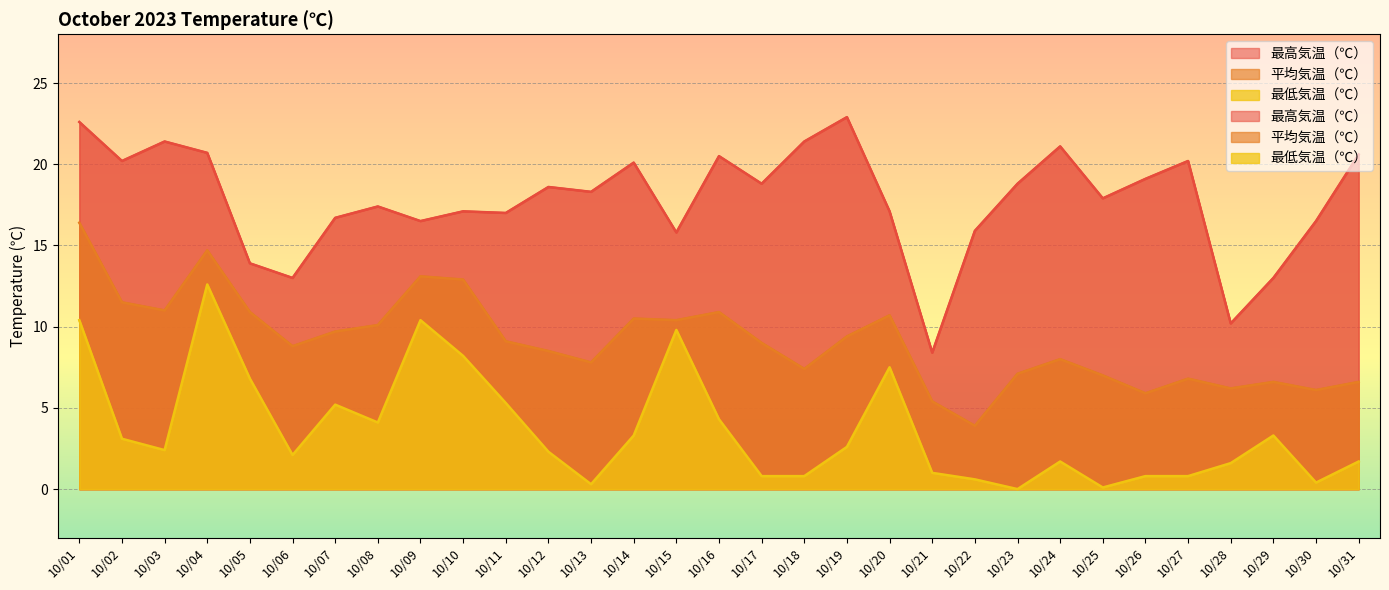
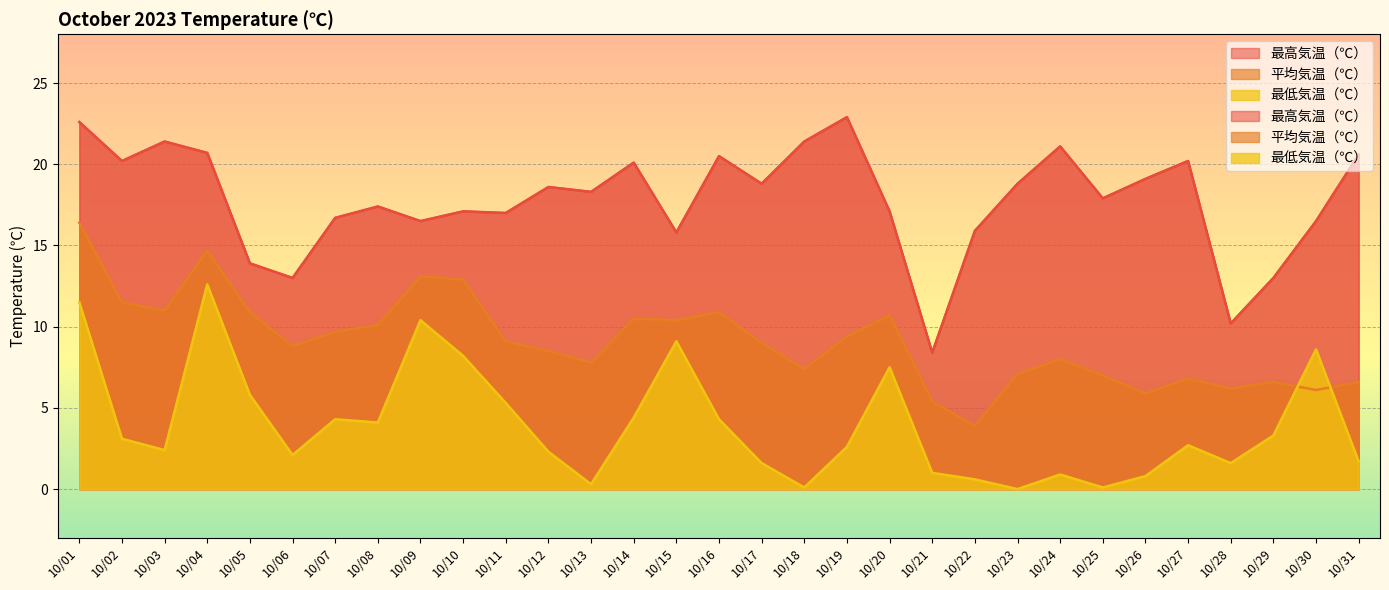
最低気温（℃）, 10/01: 10.4 -> 11.5
最低気温（℃）, 10/05: 6.8 -> 5.8
最低気温（℃）, 10/07: 5.2 -> 4.3
最低気温（℃）, 10/14: 3.3 -> 4.4
最低気温（℃）, 10/15: 9.8 -> 9.1
最低気温（℃）, 10/17: 0.8 -> 1.6
最低気温（℃）, 10/18: 0.8 -> 0.1
最低気温（℃）, 10/24: 1.7 -> 0.9
最低気温（℃）, 10/27: 0.8 -> 2.7
最低気温（℃）, 10/30: 0.4 -> 8.6
